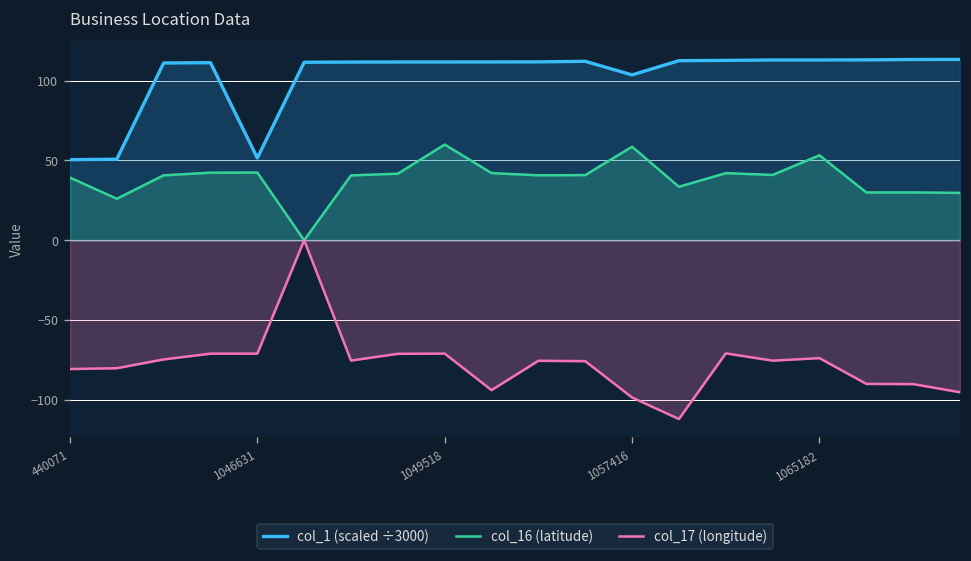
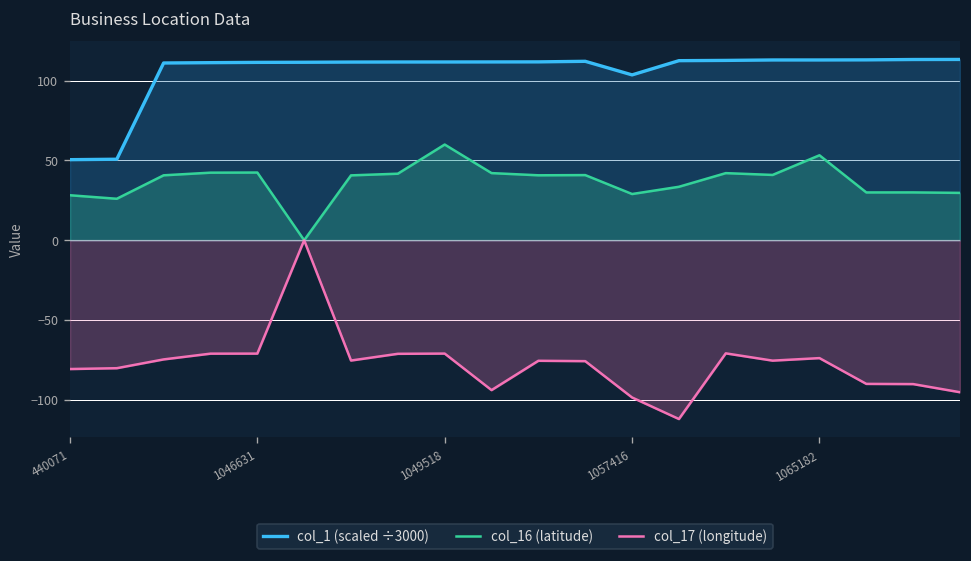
col_16 (latitude), 440071: 39 -> 28
col_1 (scaled ÷3000), 1046631: 52 -> 111
col_16 (latitude), 1057416: 59 -> 29
